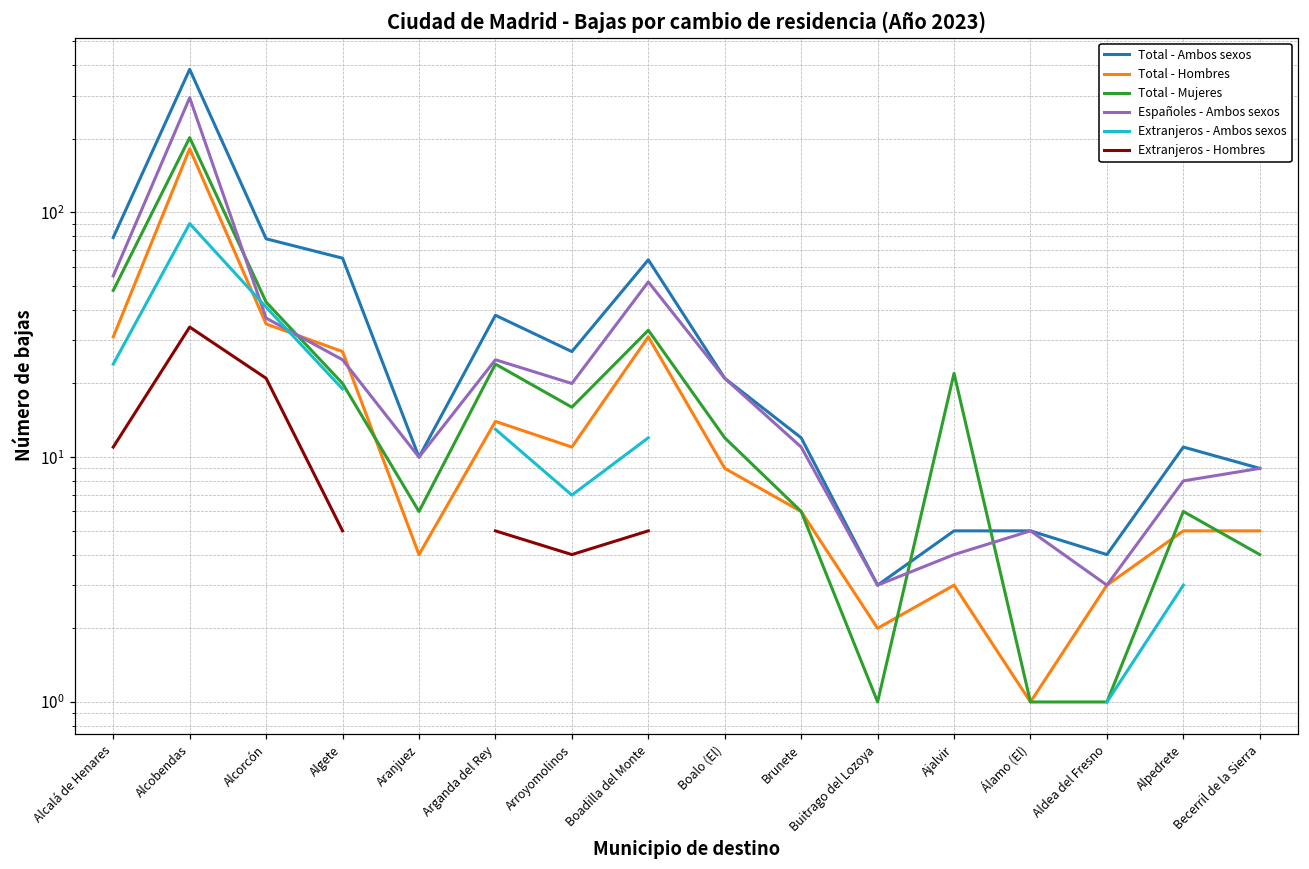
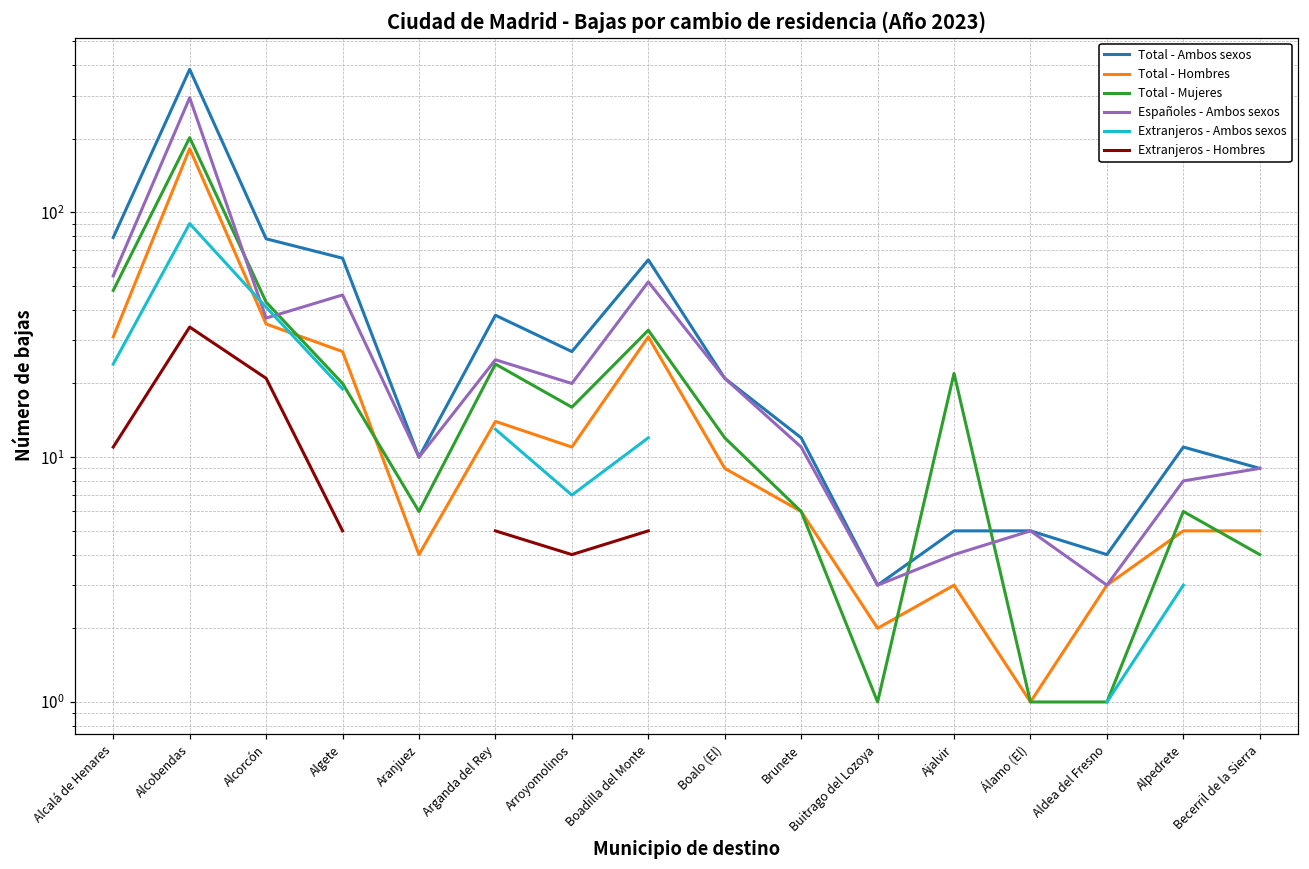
Españoles - Ambos sexos, Algete: 25 -> 46
